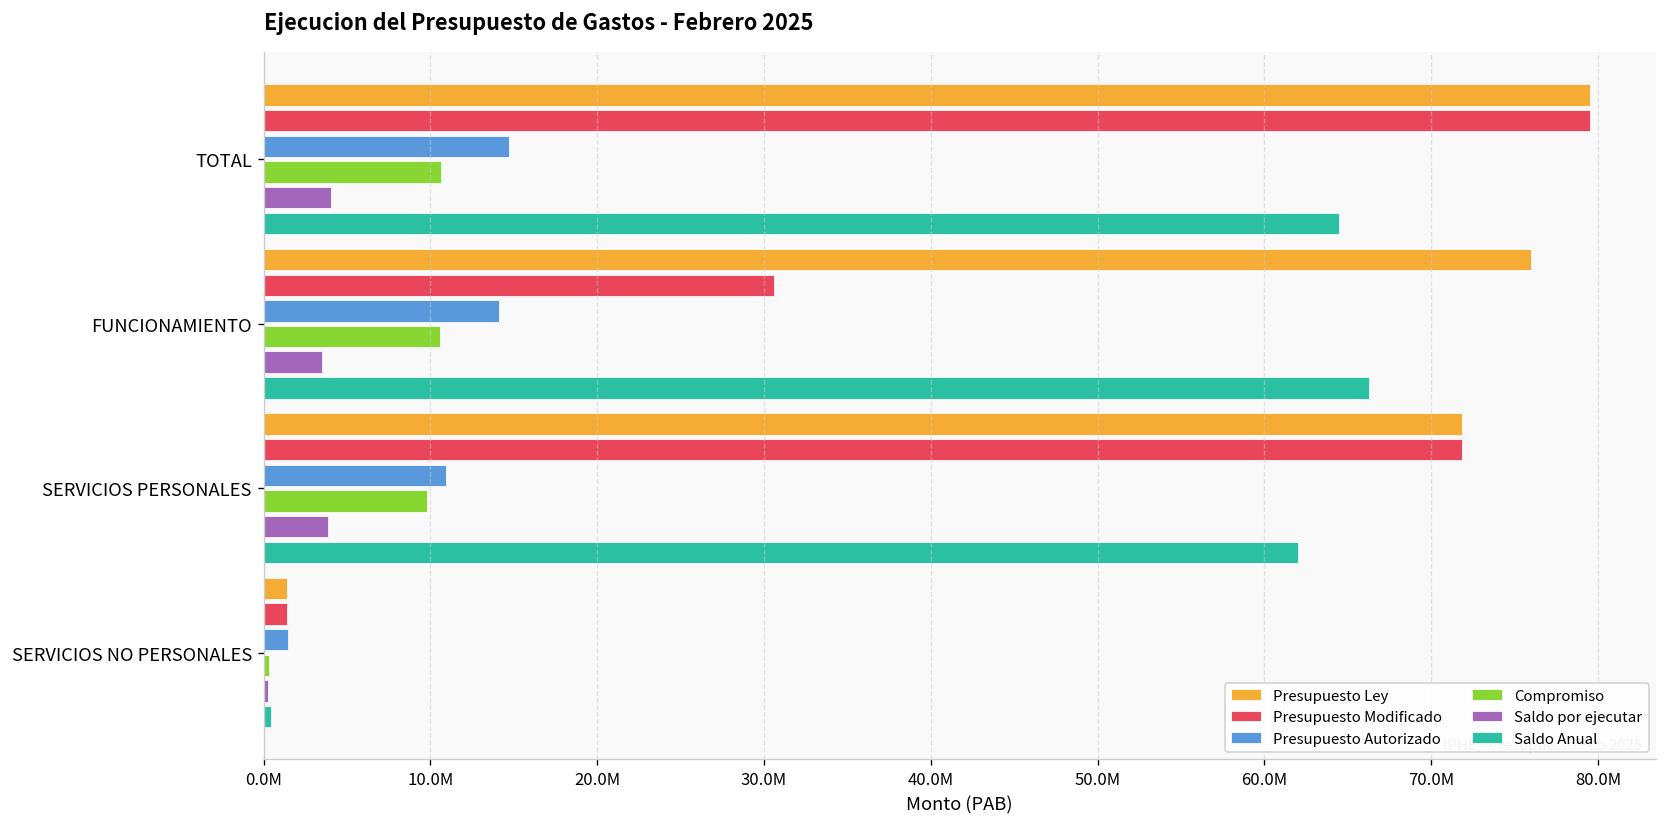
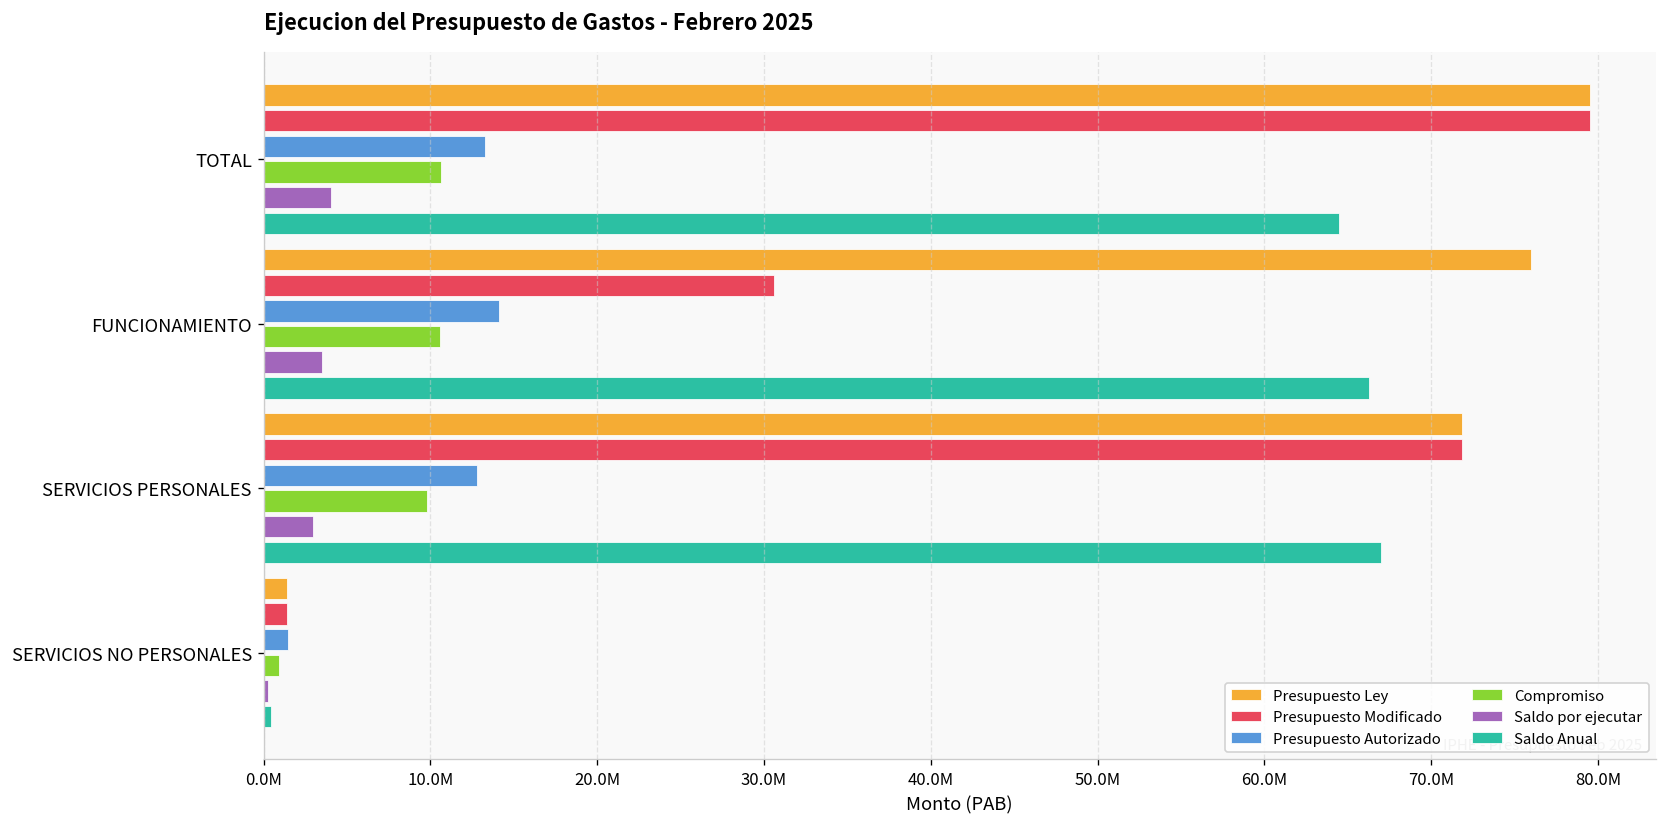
Presupuesto Autorizado, TOTAL: 14700000 -> 13300000
Presupuesto Autorizado, SERVICIOS PERSONALES: 10900000 -> 12800000
Saldo por ejecutar, SERVICIOS PERSONALES: 3900000 -> 3000000
Saldo Anual, SERVICIOS PERSONALES: 62000000 -> 67000000
Compromiso, SERVICIOS NO PERSONALES: 300000 -> 900000
